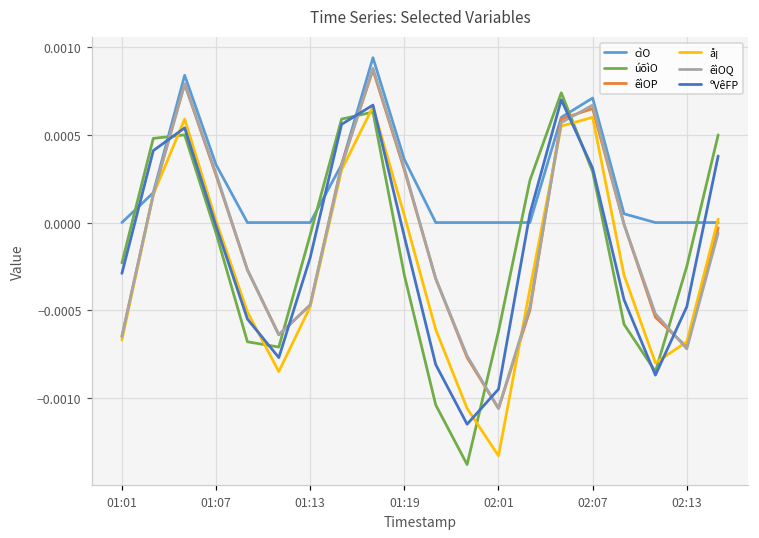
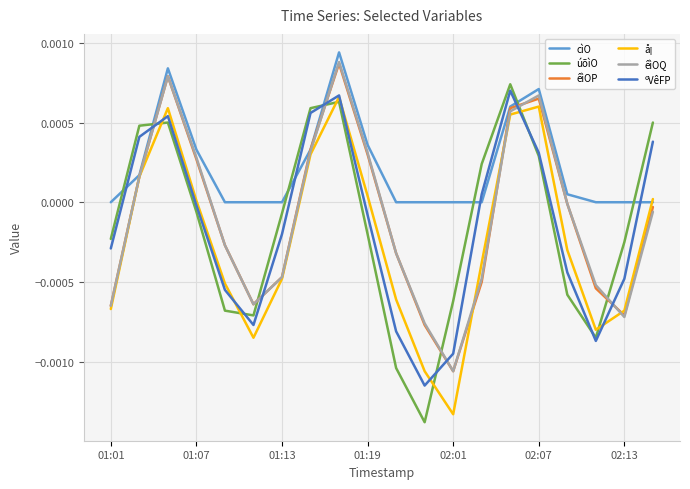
úõìO, 01:19: -0.0003 -> -0.0002
